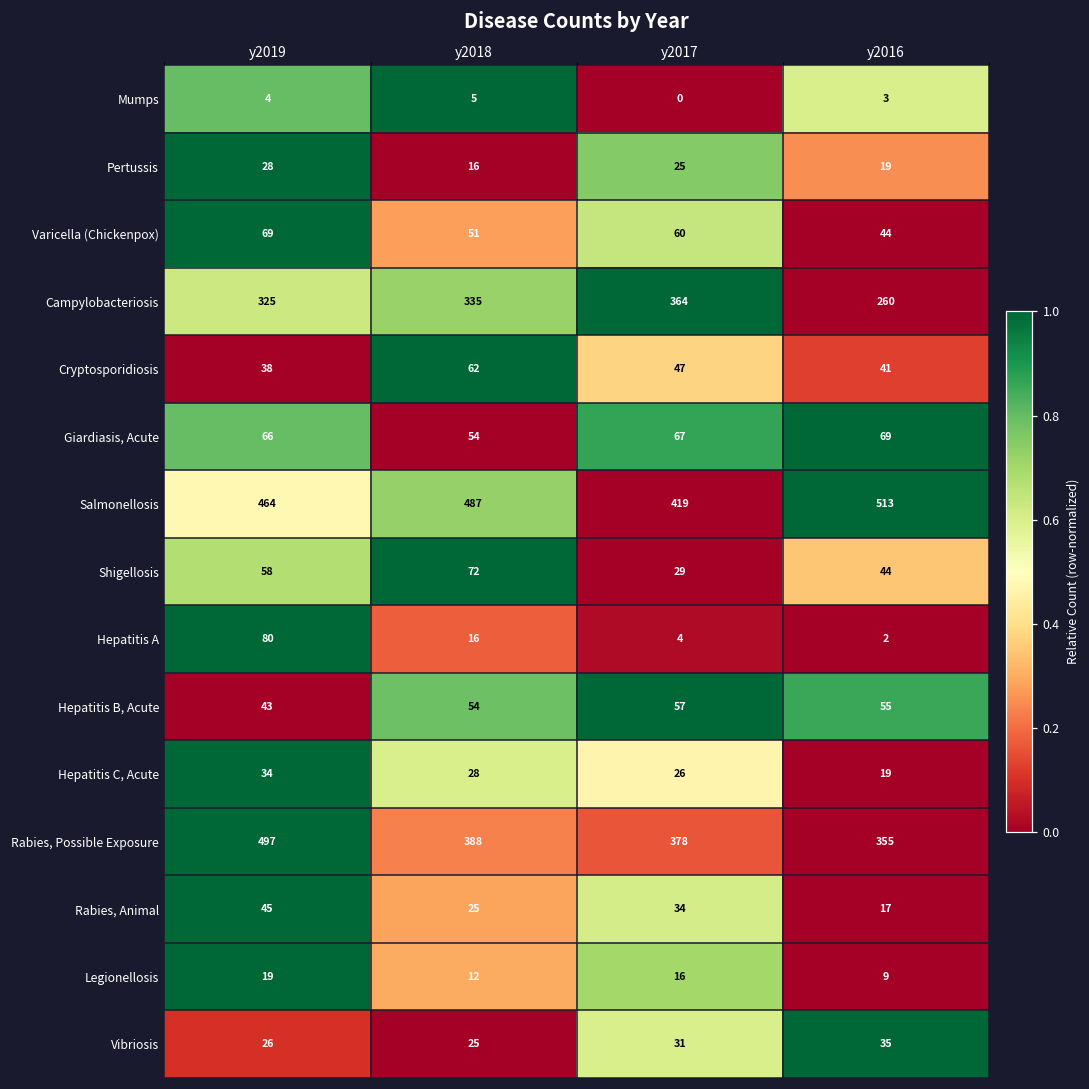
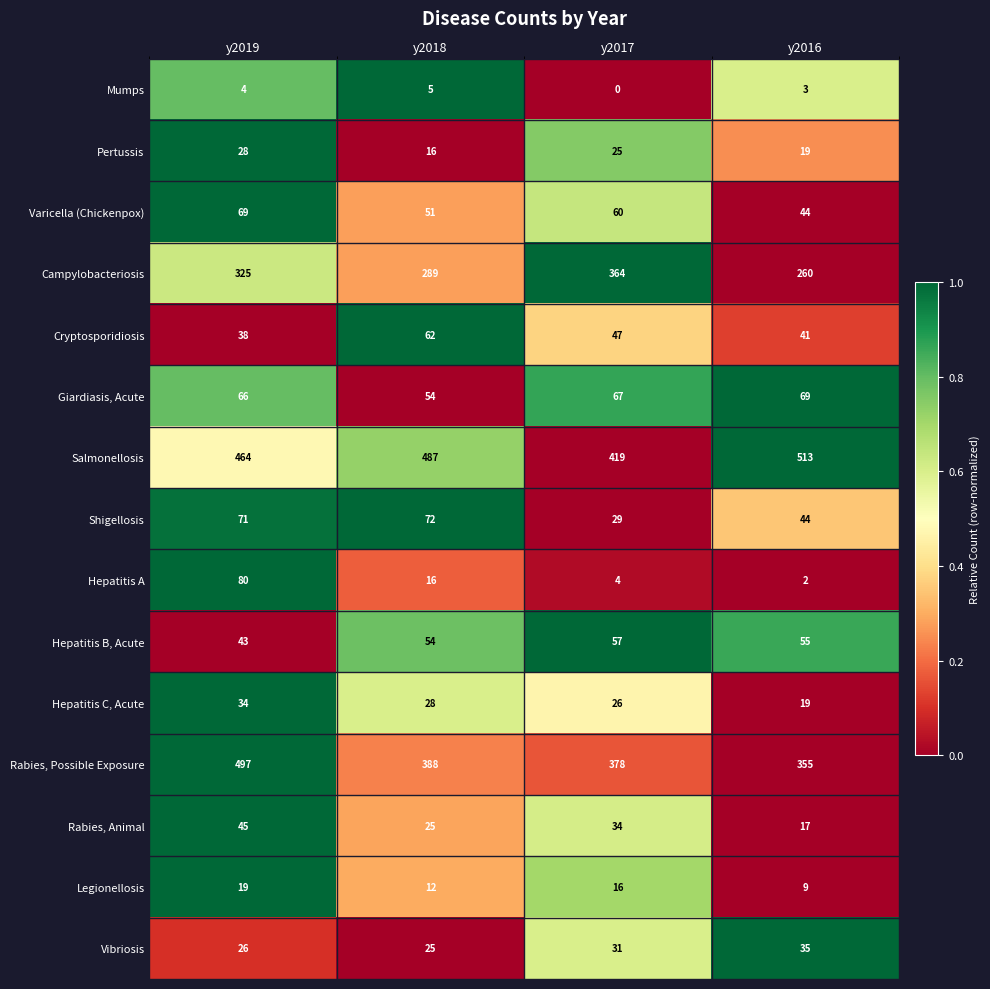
Campylobacteriosis, y2018: 335 -> 289
Shigellosis, y2019: 58 -> 71
